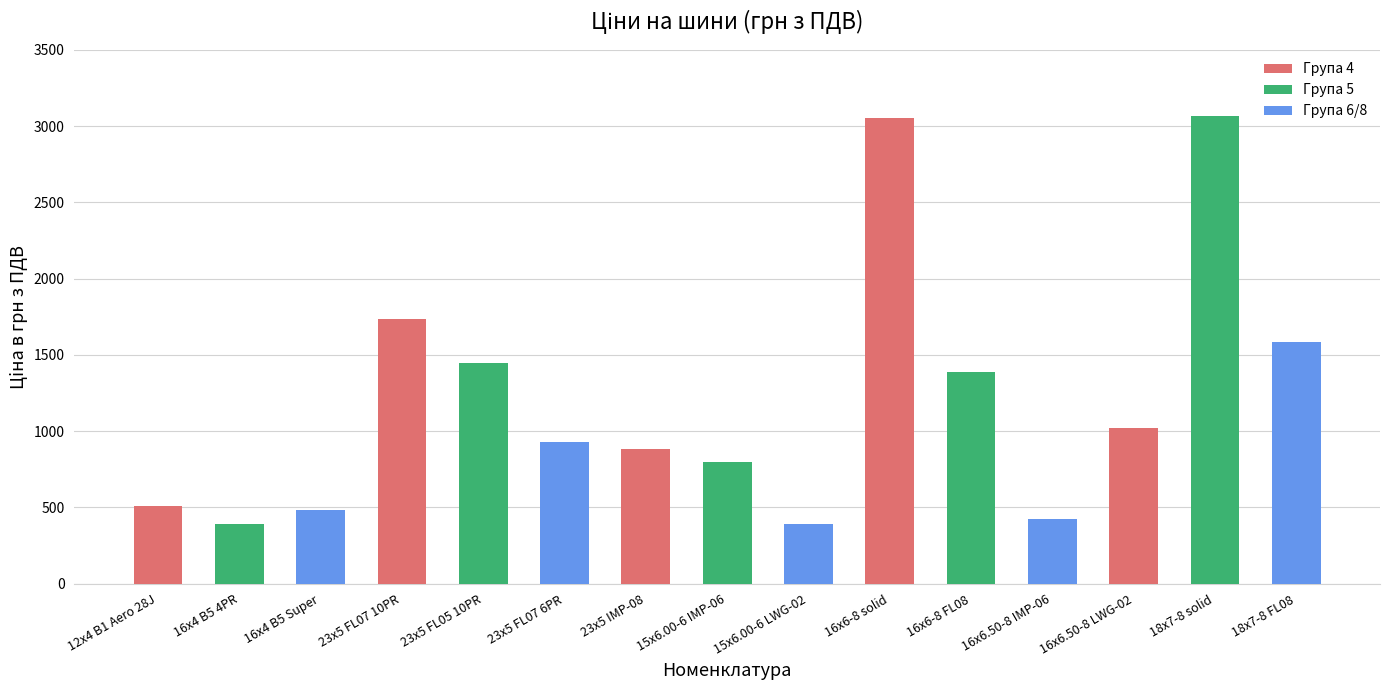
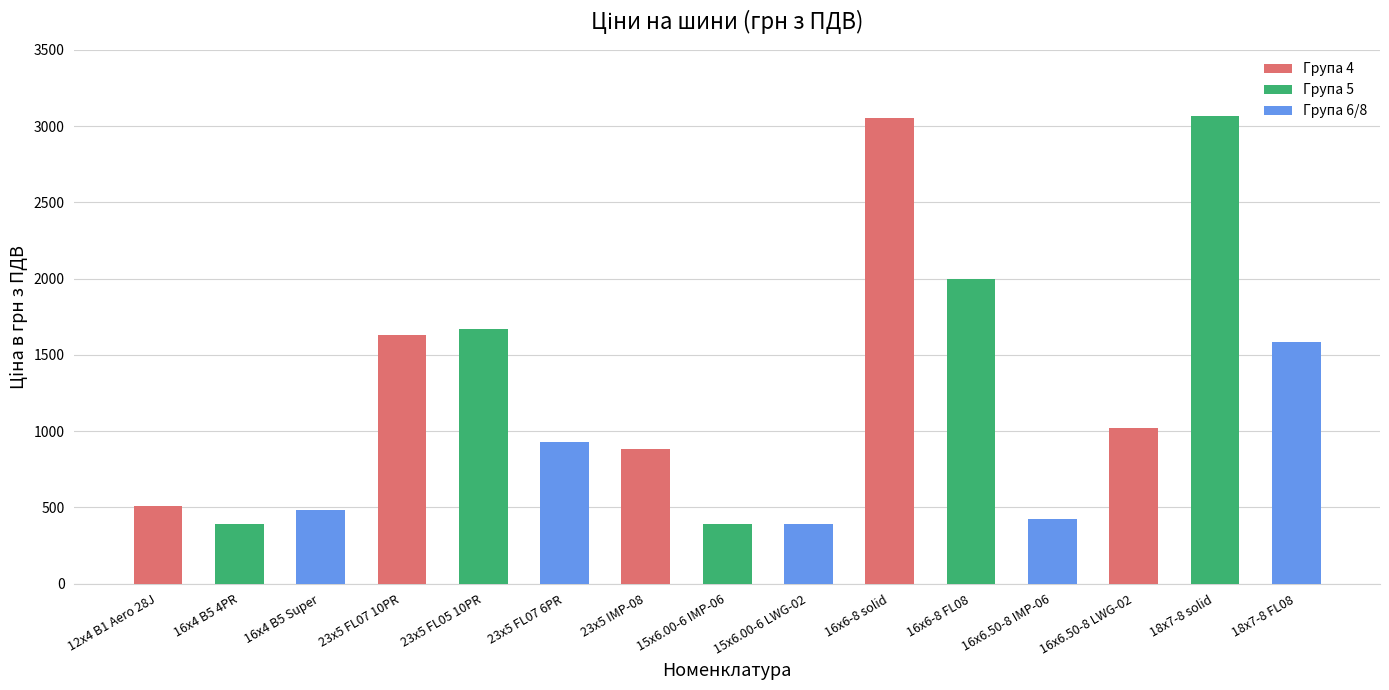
23x5 FL07 10PR: 1740 -> 1630
23x5 FL05 10PR: 1450 -> 1670
15x6.00-6 IMP-06: 800 -> 390
16x6-8 FL08: 1390 -> 2000
